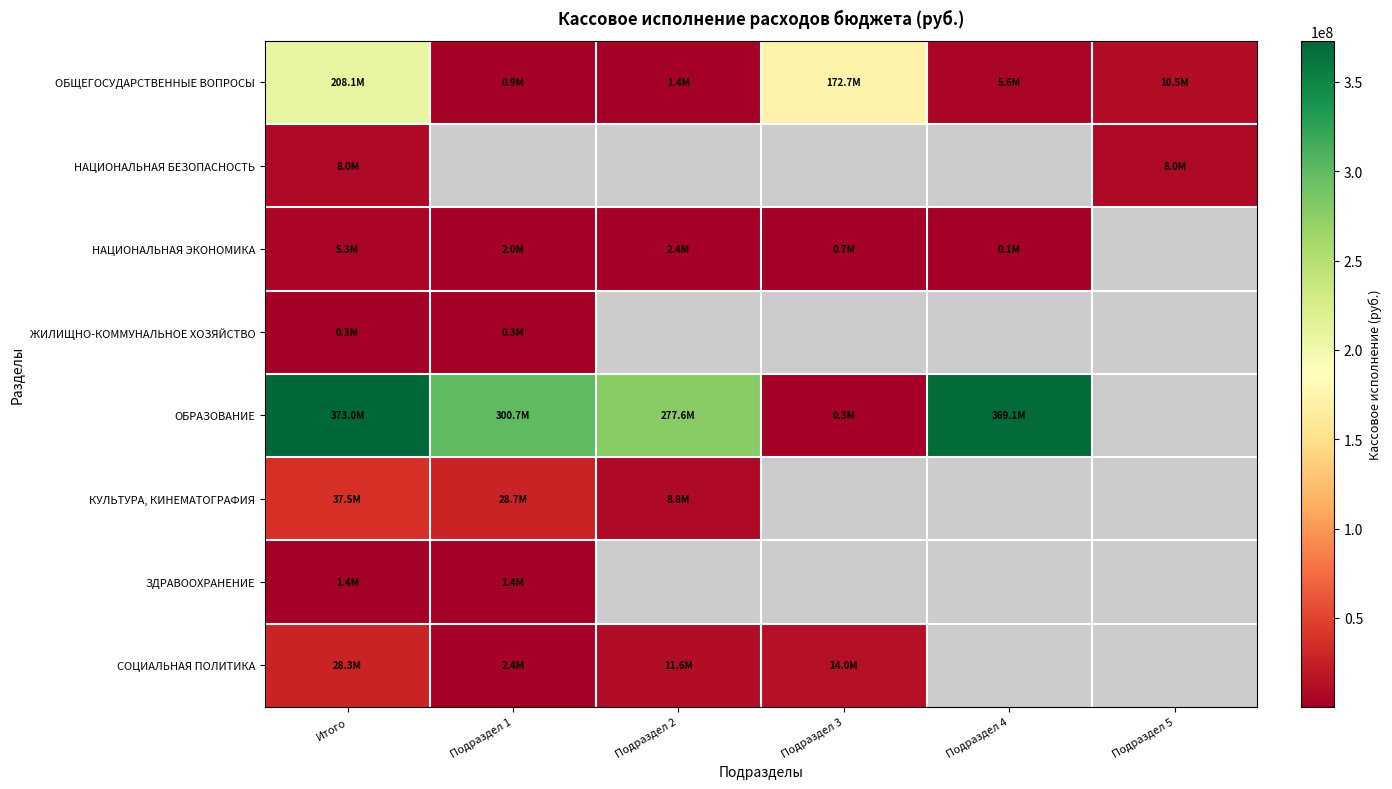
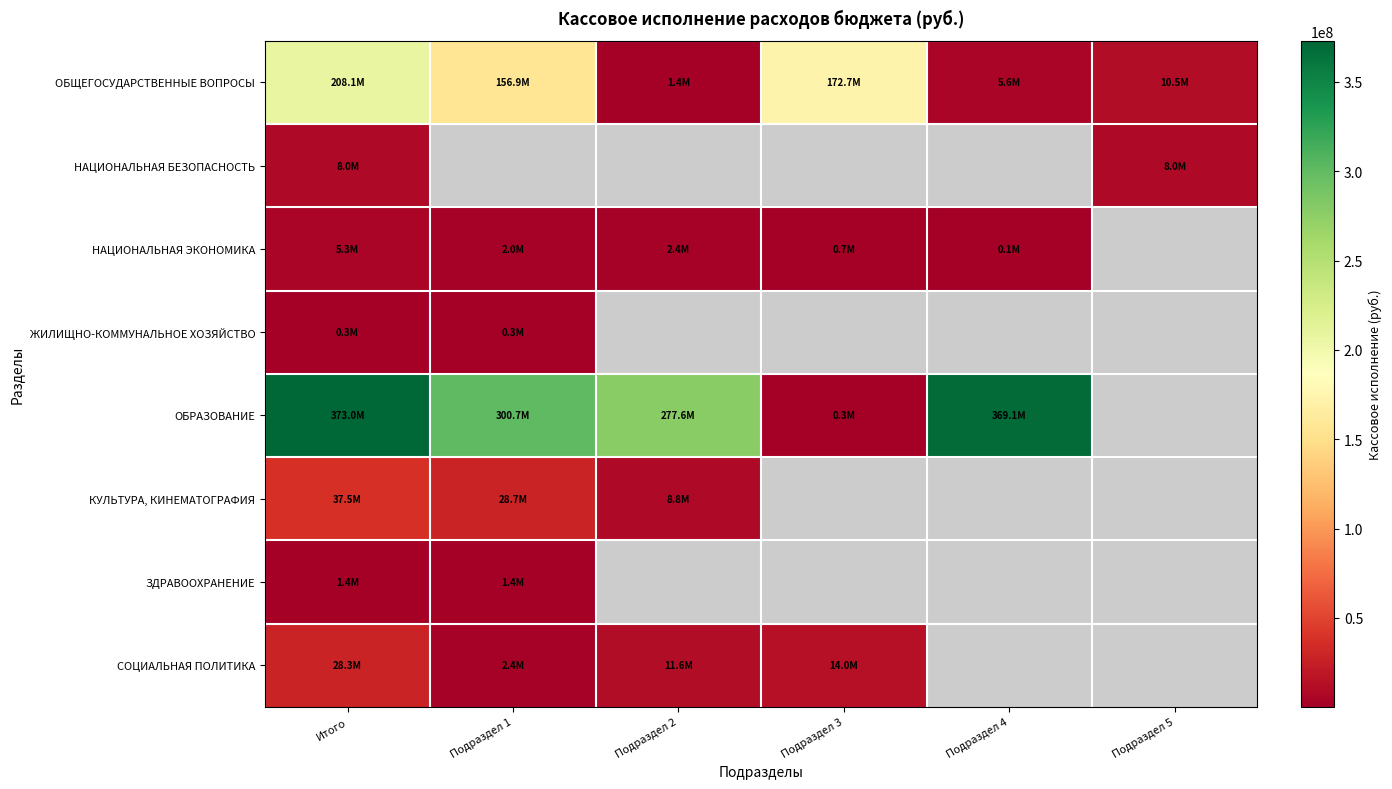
ОБЩЕГОСУДАРСТВЕННЫЕ ВОПРОСЫ, Подраздел 1: 0.9M -> 156.9M
